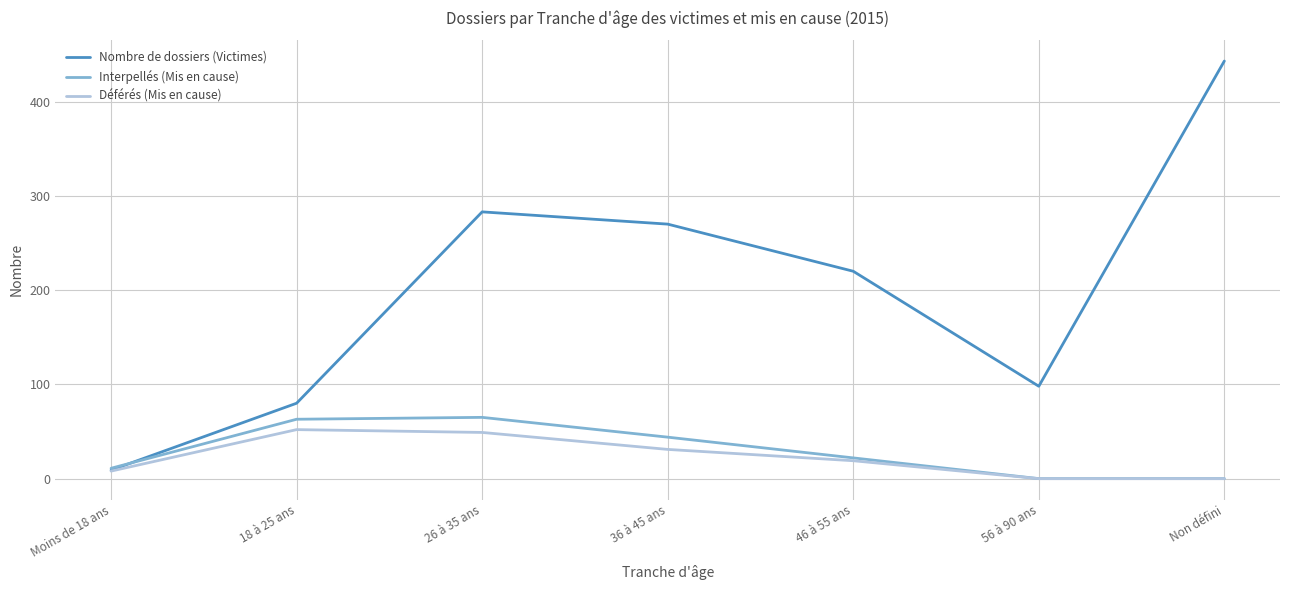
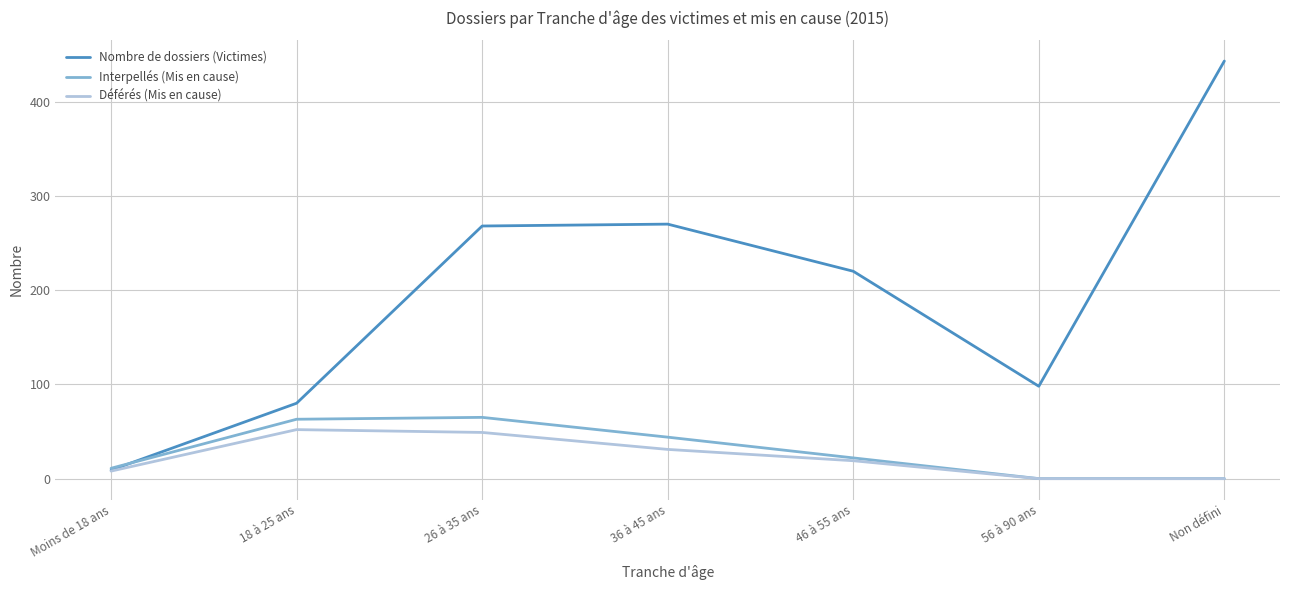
Nombre de dossiers (Victimes), 26 à 35 ans: 280 -> 270
